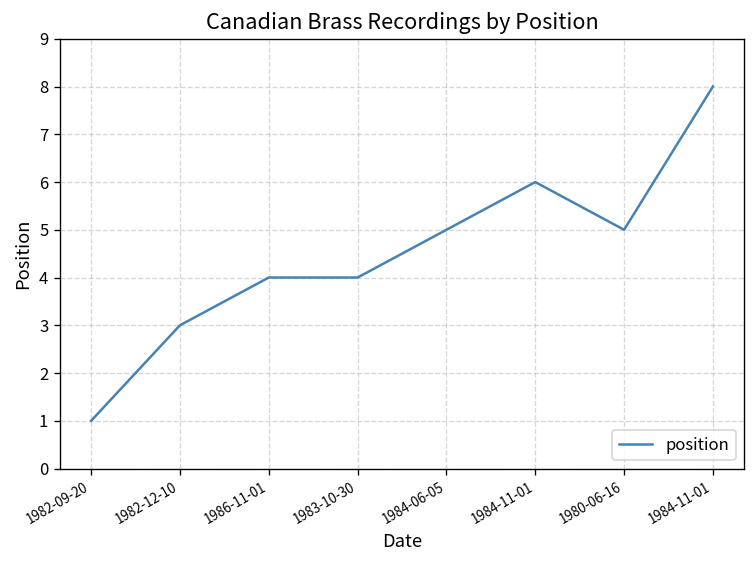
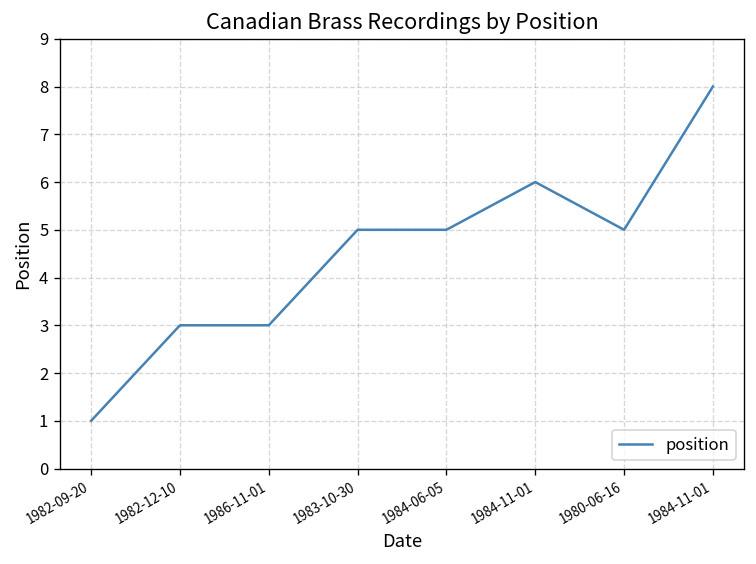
1986-11-01: 4 -> 3
1983-10-30: 4 -> 5
